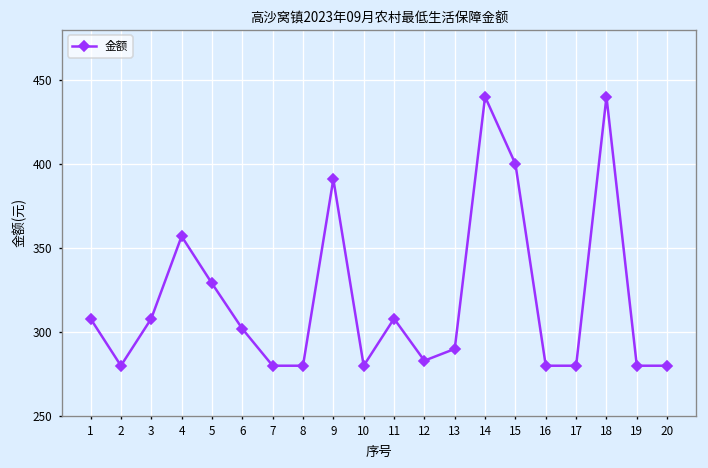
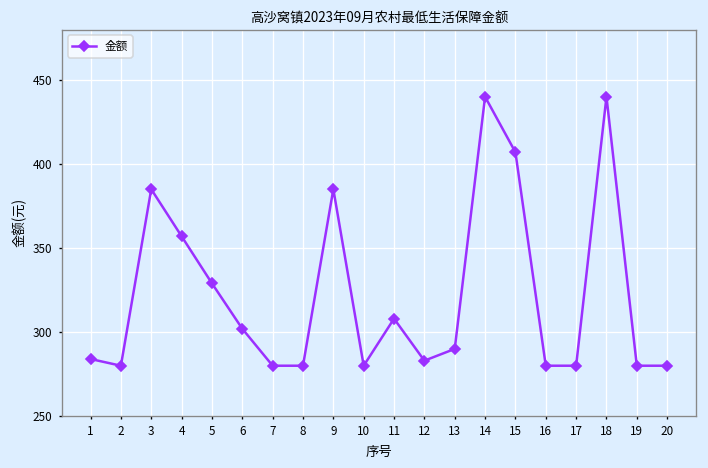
1: 308 -> 284
3: 308 -> 385
9: 391 -> 385
15: 400 -> 407
